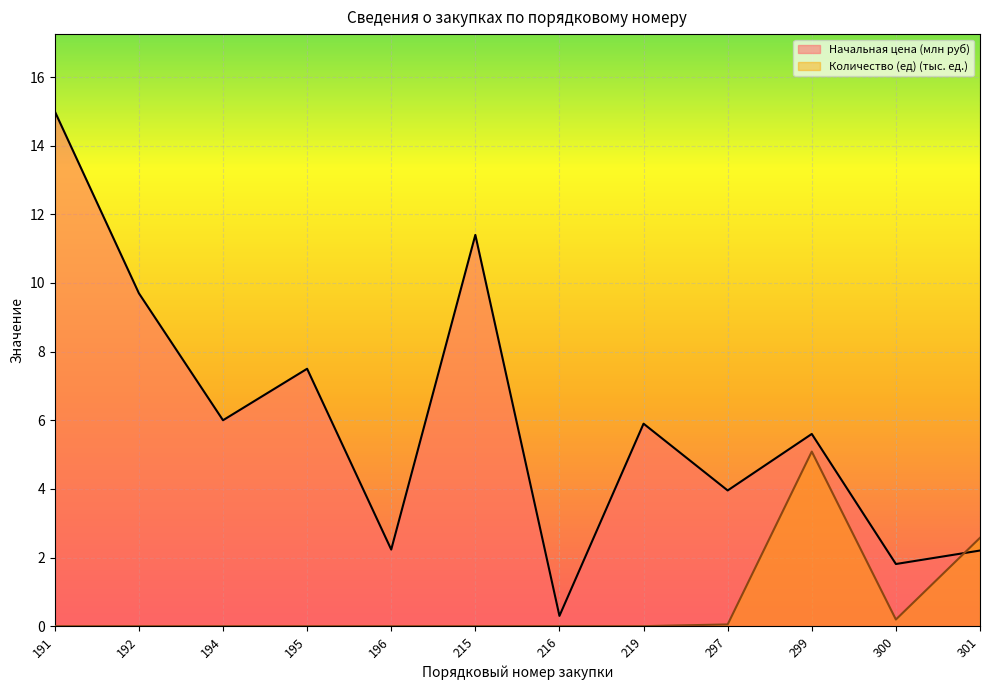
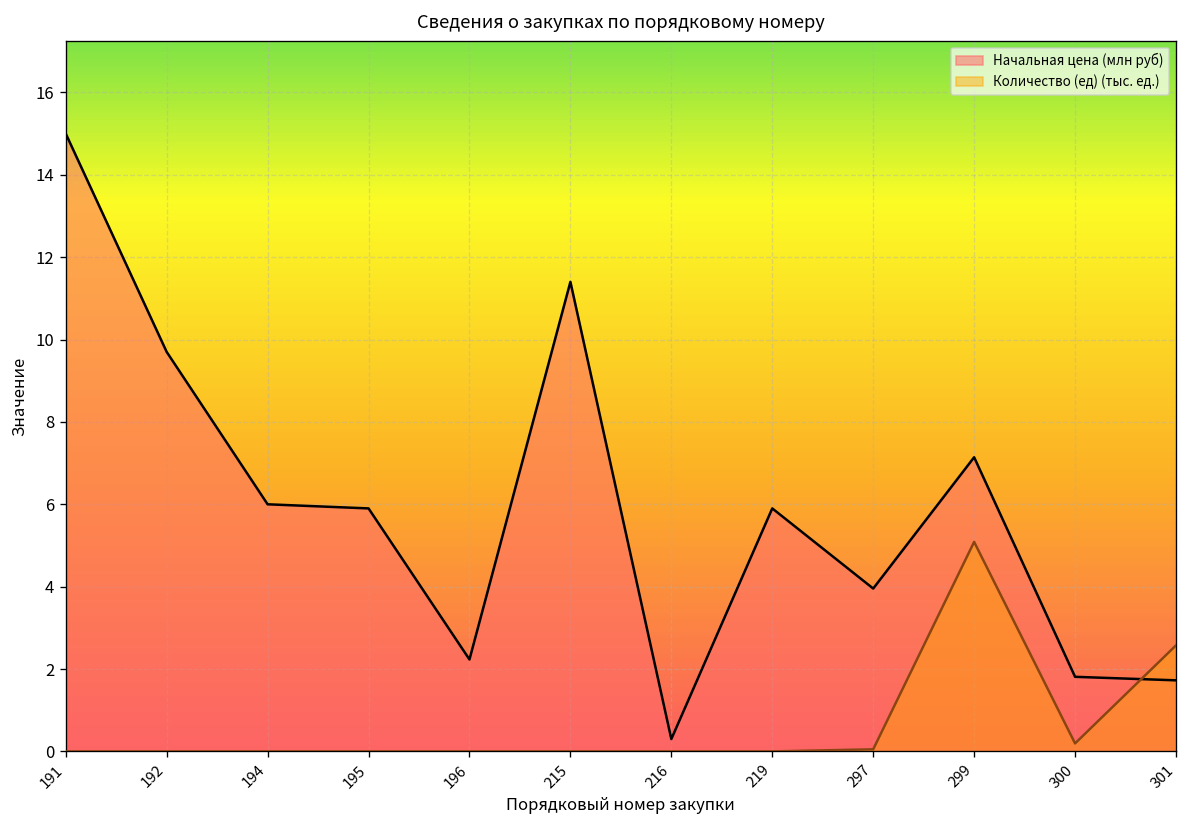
Начальная цена (млн руб), 195: 7.5 -> 5.9
Начальная цена (млн руб), 299: 5.6 -> 7.1
Начальная цена (млн руб), 301: 2.2 -> 1.7
